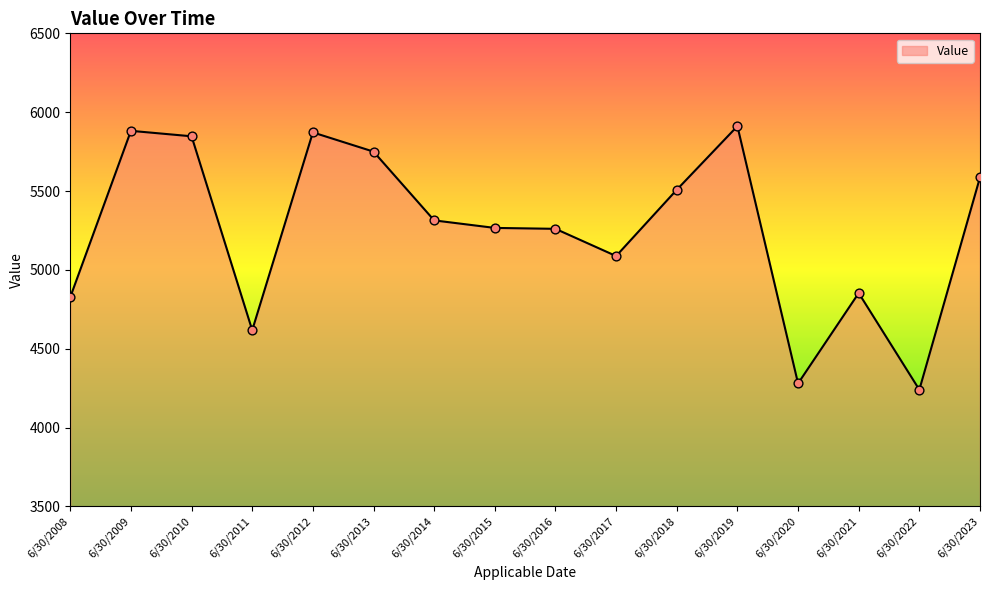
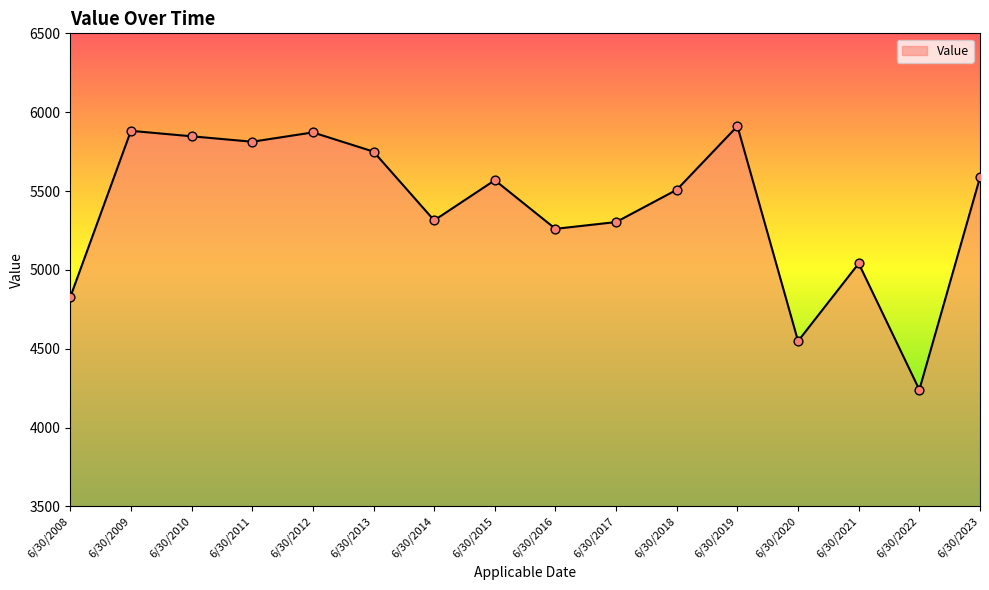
6/30/2011: 4620 -> 5810
6/30/2015: 5270 -> 5570
6/30/2017: 5090 -> 5300
6/30/2020: 4280 -> 4550
6/30/2021: 4850 -> 5040
